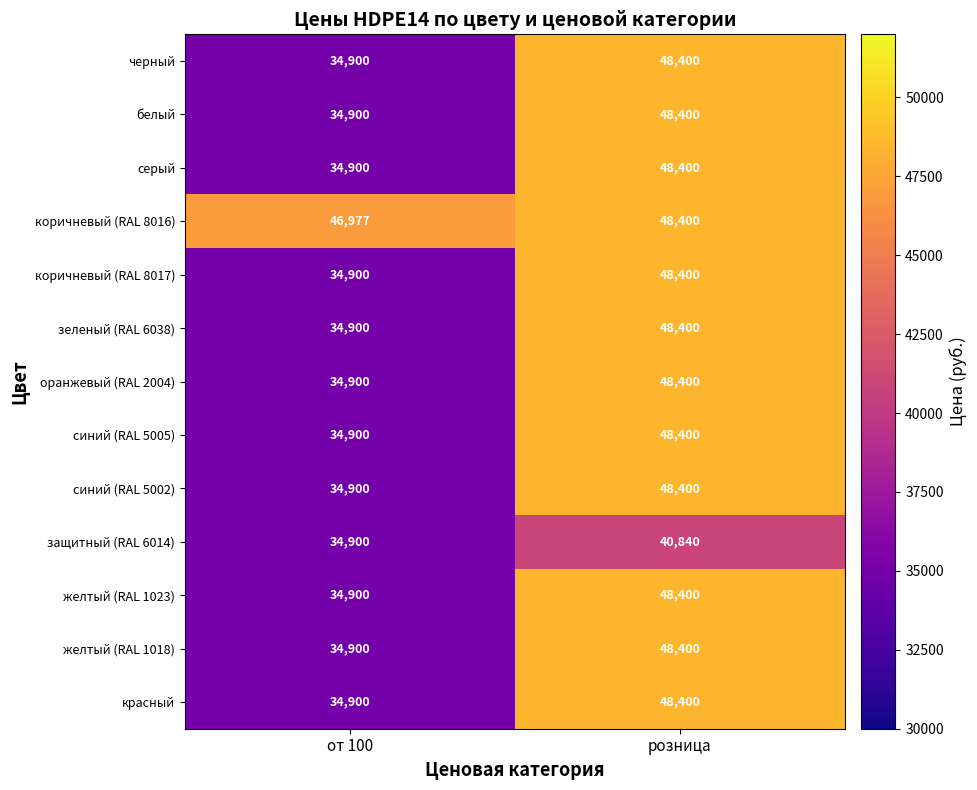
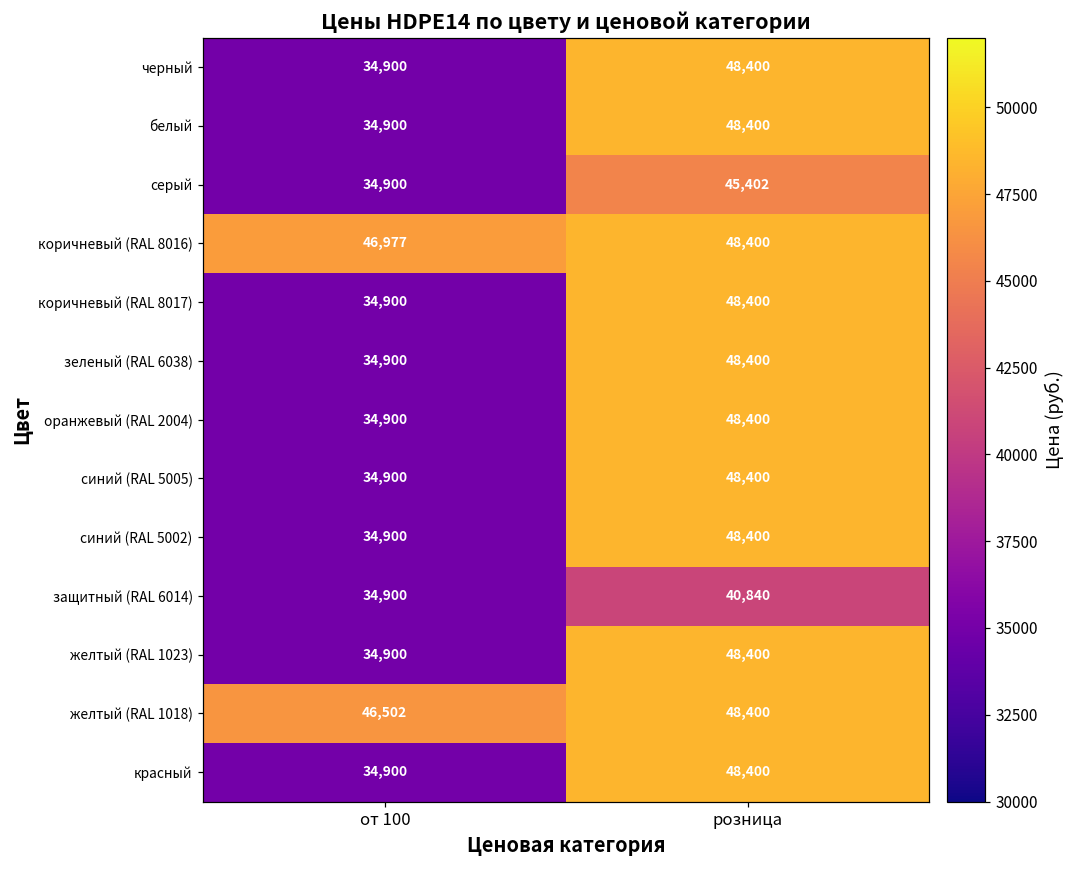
серый, розница: 48,400 -> 45,402
желтый (RAL 1018), от 100: 34,900 -> 46,502
